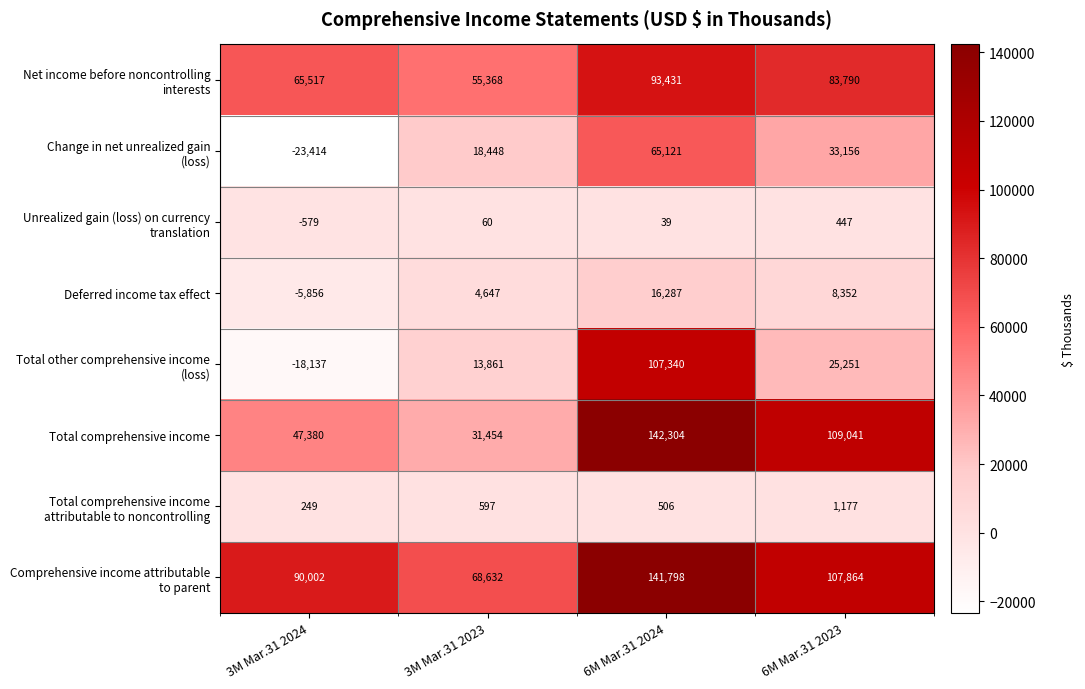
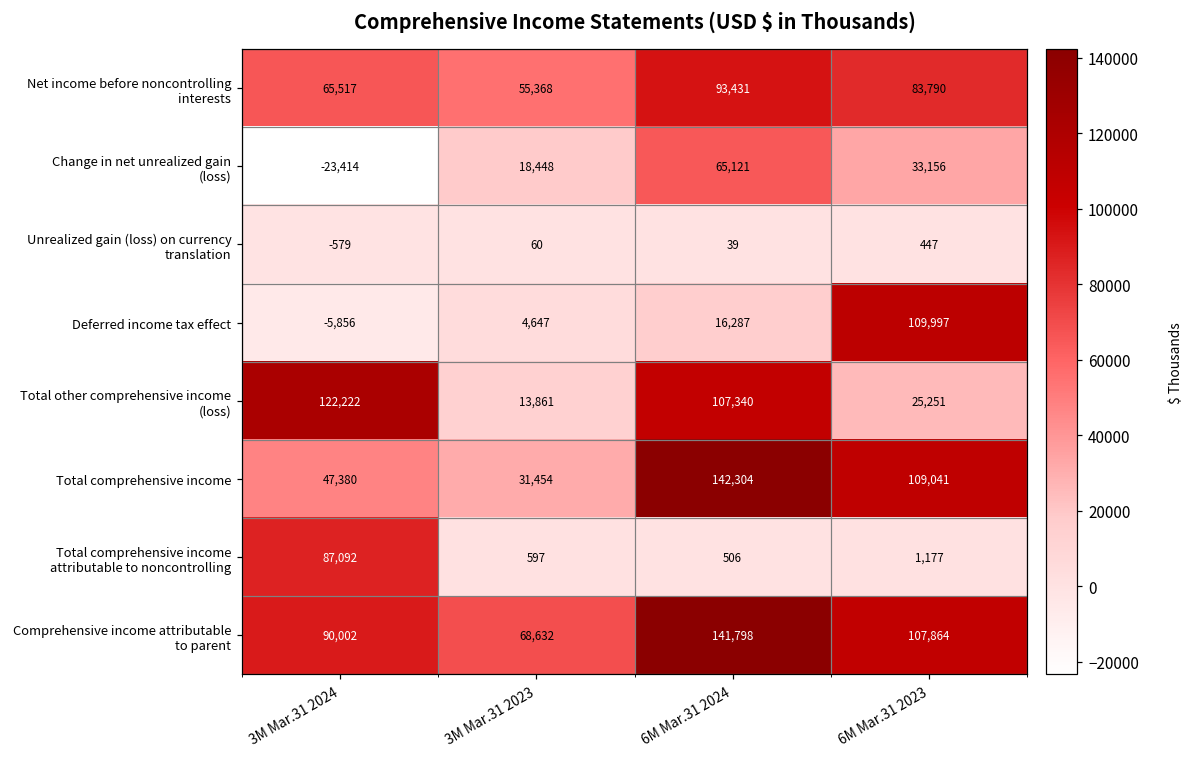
Deferred income tax effect, 6M Mar.31 2023: 8,352 -> 109,997
Total other comprehensive income (loss), 3M Mar.31 2024: -18,137 -> 122,222
Total comprehensive income attributable to noncontrolling, 3M Mar.31 2024: 249 -> 87,092
